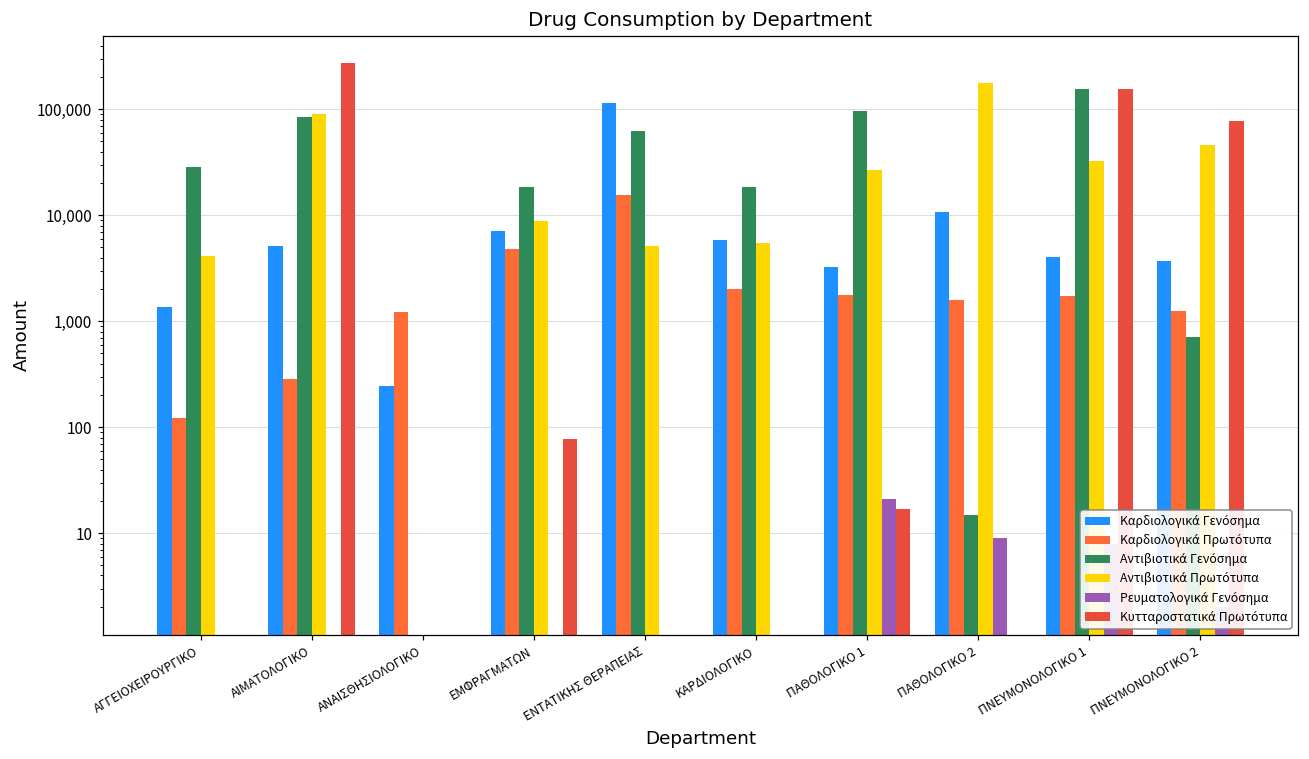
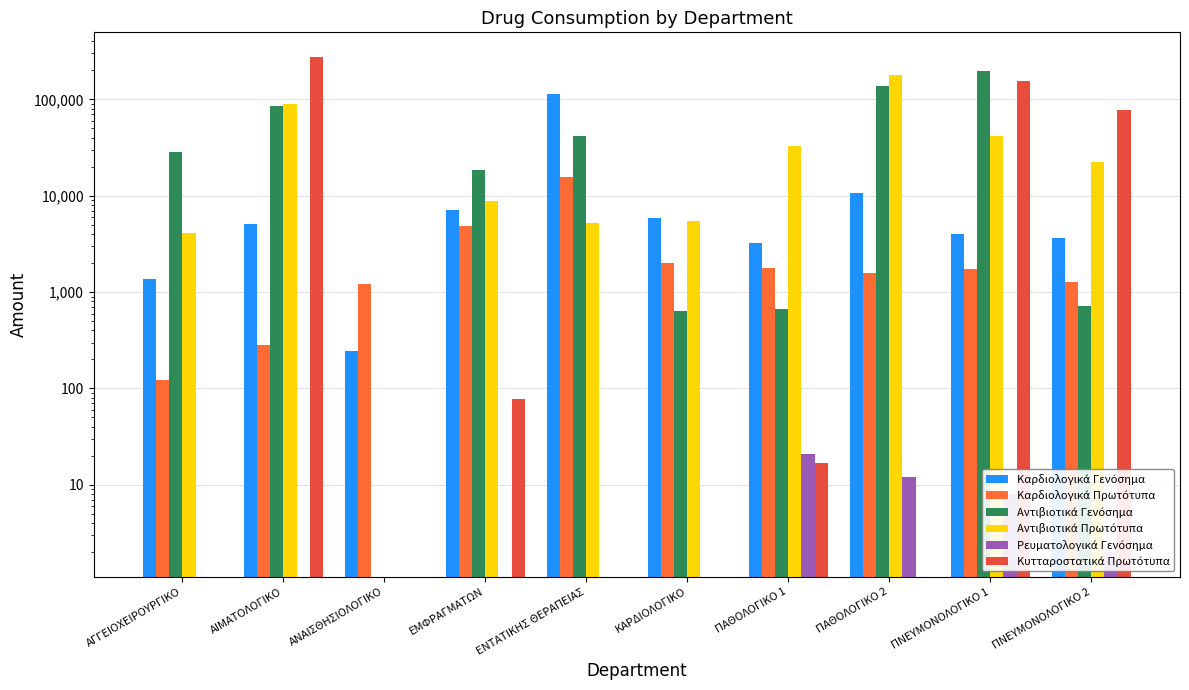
Αντιβιοτικά Γενόσημα, ΕΝΤΑΤΙΚΗΣ ΘΕΡΑΠΕΙΑΣ: 60,000 -> 42,000
Αντιβιοτικά Γενόσημα, ΚΑΡΔΙΟΛΟΓΙΚΟ: 19,000 -> 600
Αντιβιοτικά Γενόσημα, ΠΑΘΟΛΟΓΙΚΟ 1: 100,000 -> 700
Αντιβιοτικά Πρωτότυπα, ΠΑΘΟΛΟΓΙΚΟ 1: 27,000 -> 33,000
Αντιβιοτικά Γενόσημα, ΠΑΘΟΛΟΓΙΚΟ 2: 15 -> 140,000
Ρευματολογικά Γενόσημα, ΠΑΘΟΛΟΓΙΚΟ 2: 9 -> 12
Αντιβιοτικά Γενόσημα, ΠΝΕΥΜΟΝΟΛΟΓΙΚΟ 1: 160,000 -> 200,000
Αντιβιοτικά Πρωτότυπα, ΠΝΕΥΜΟΝΟΛΟΓΙΚΟ 1: 33,000 -> 42,000
Αντιβιοτικά Πρωτότυπα, ΠΝΕΥΜΟΝΟΛΟΓΙΚΟ 2: 50,000 -> 22,000
